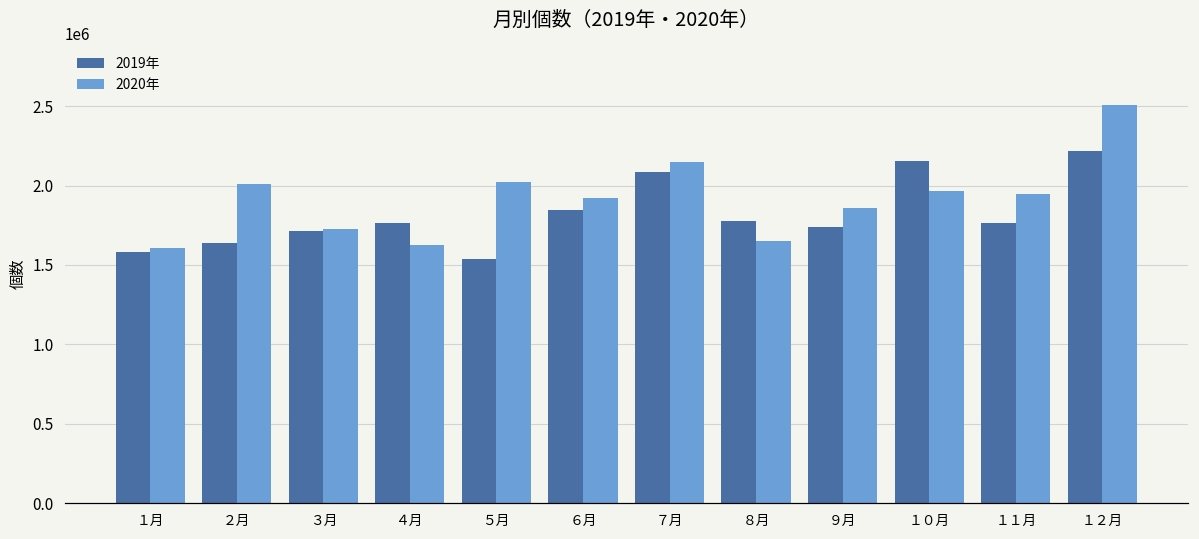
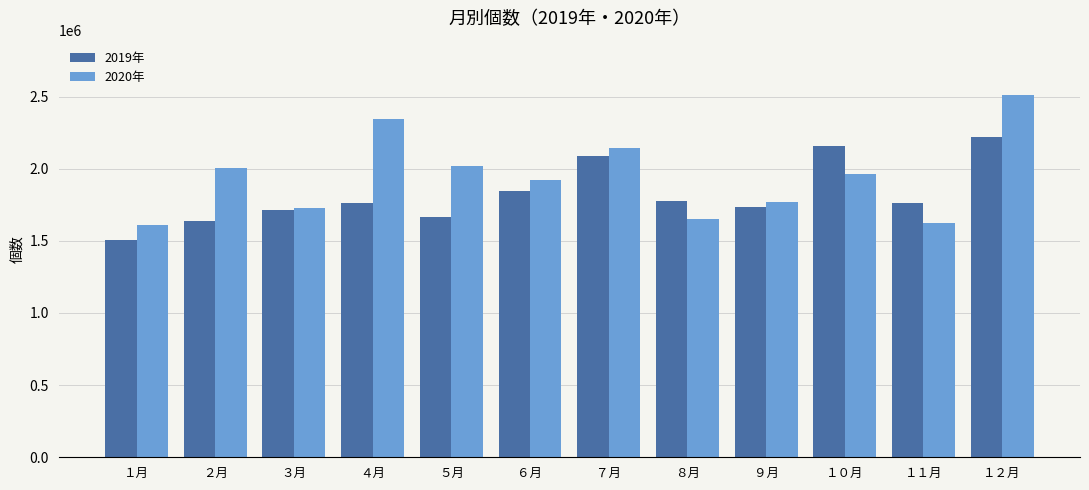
2019年, １月: 1580000 -> 1510000
2020年, ４月: 1630000 -> 2340000
2019年, ５月: 1540000 -> 1670000
2020年, ９月: 1860000 -> 1770000
2020年, １１月: 1940000 -> 1620000
